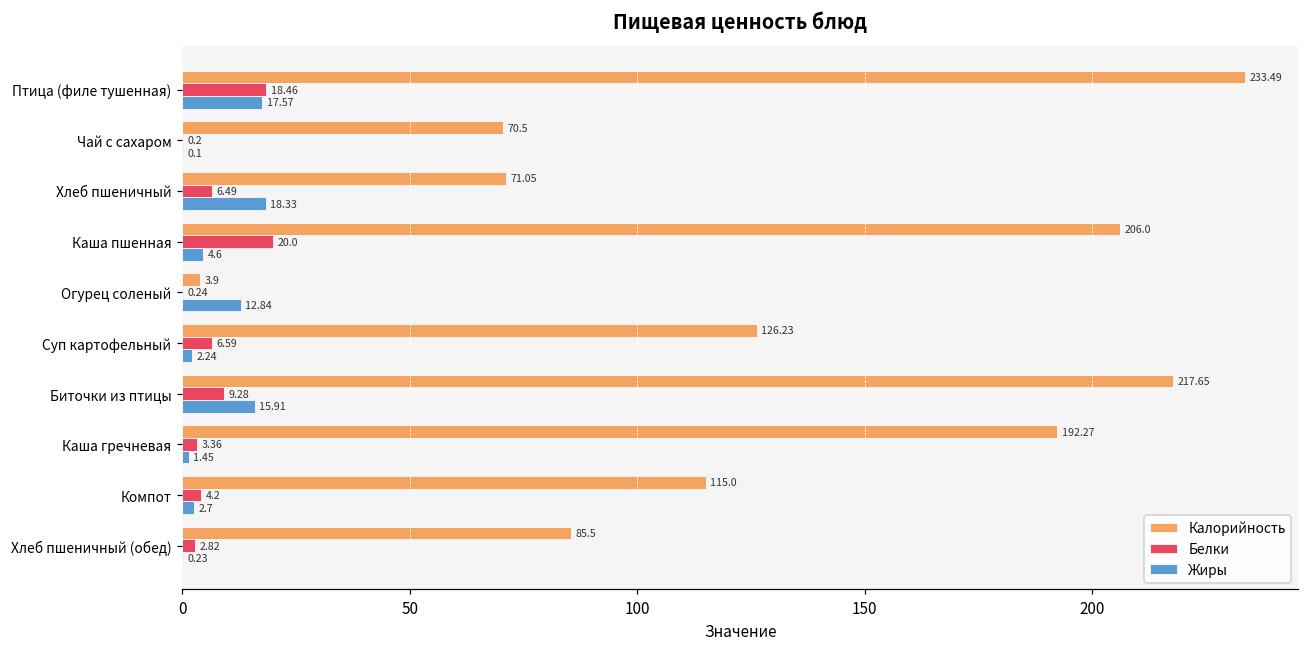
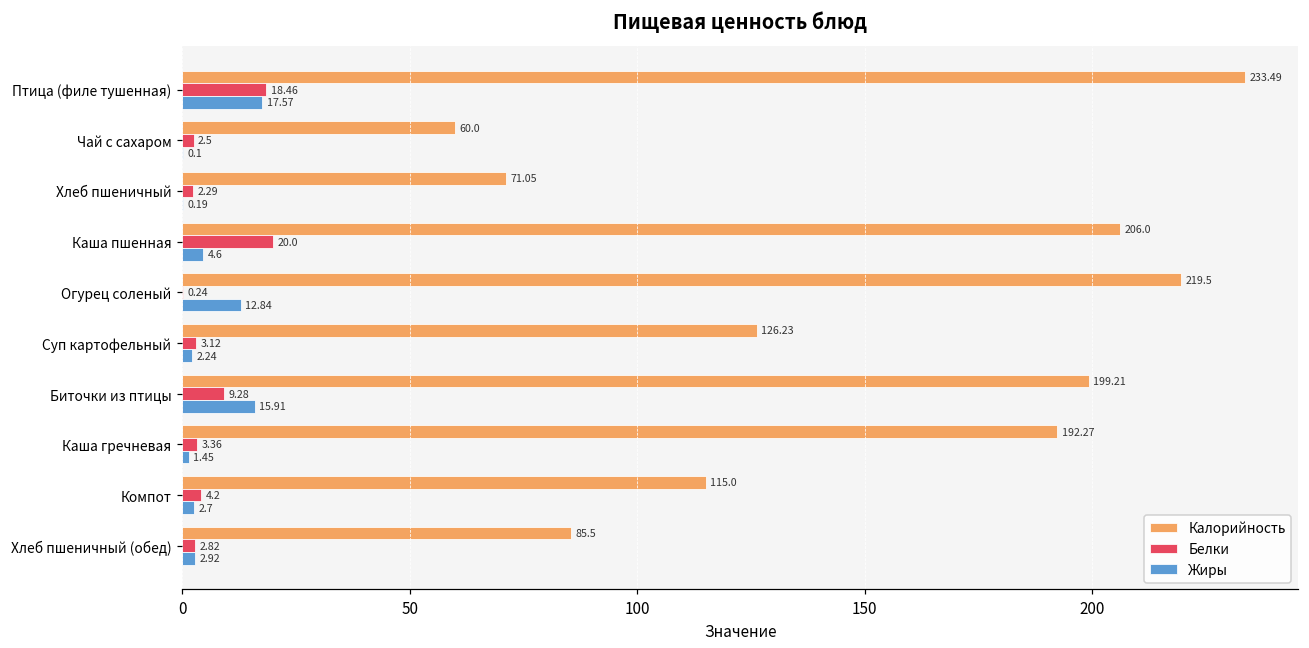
Калорийность, Чай с сахаром: 70.5 -> 60.0
Белки, Чай с сахаром: 0.2 -> 2.5
Белки, Хлеб пшеничный: 6.49 -> 2.29
Жиры, Хлеб пшеничный: 18.33 -> 0.19
Калорийность, Огурец соленый: 3.9 -> 219.5
Белки, Суп картофельный: 6.59 -> 3.12
Калорийность, Биточки из птицы: 217.65 -> 199.21
Жиры, Хлеб пшеничный (обед): 0.23 -> 2.92
